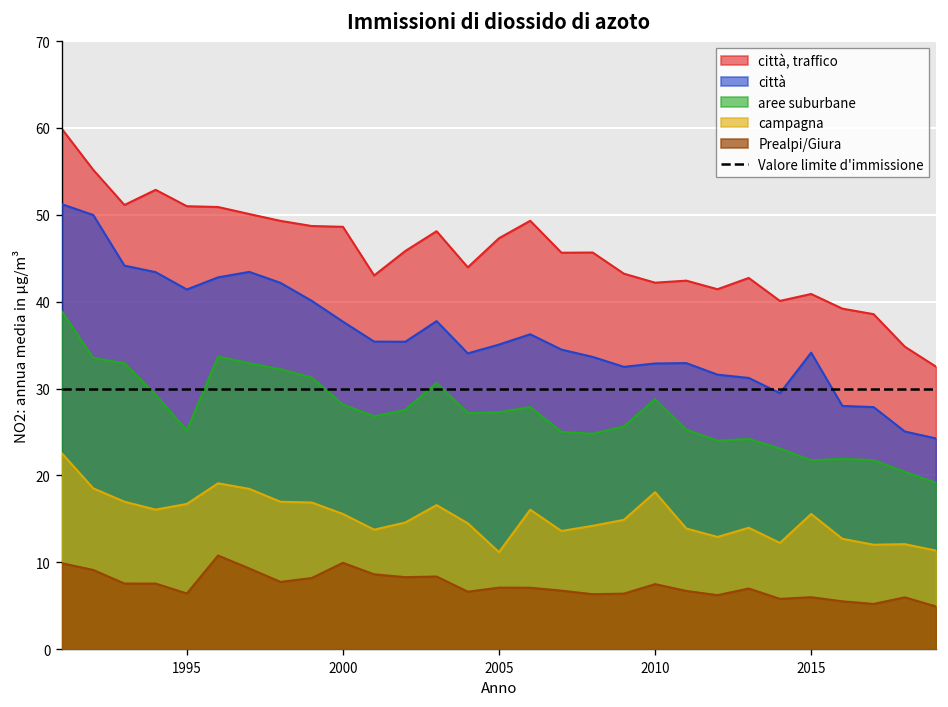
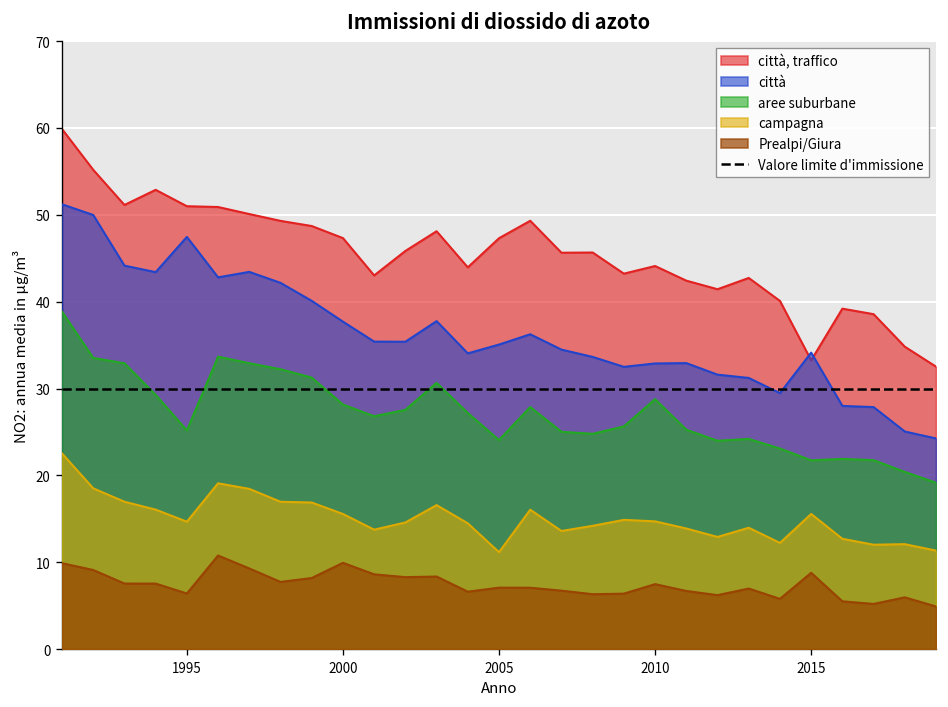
città, 1995: 41 -> 47
campagna, 1995: 17 -> 15
città, traffico, 2000: 49 -> 47
aree suburbane, 2005: 27 -> 24
città, traffico, 2010: 42 -> 44
campagna, 2010: 18 -> 15
città, traffico, 2015: 41 -> 33
Prealpi/Giura, 2015: 6 -> 9
